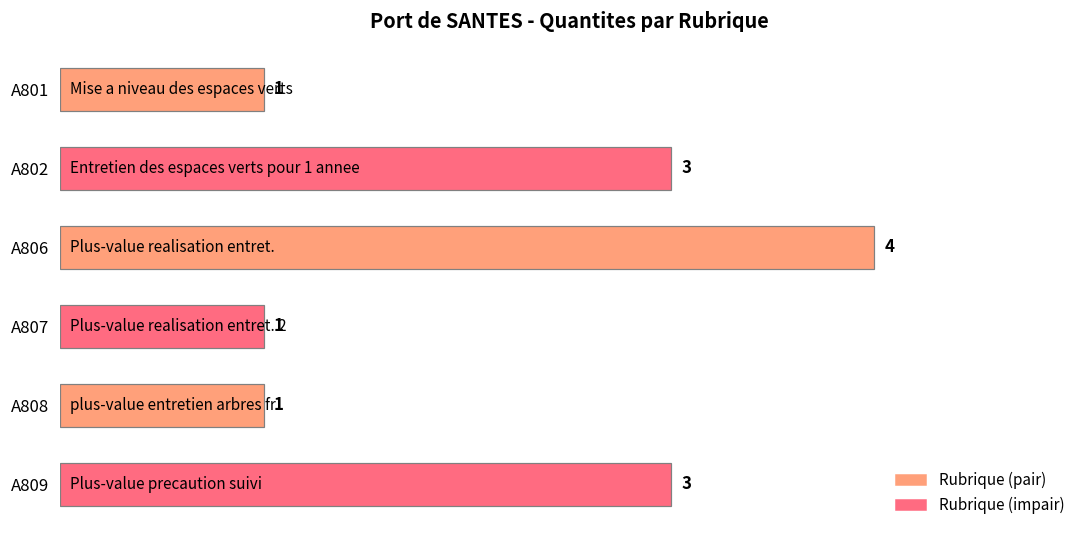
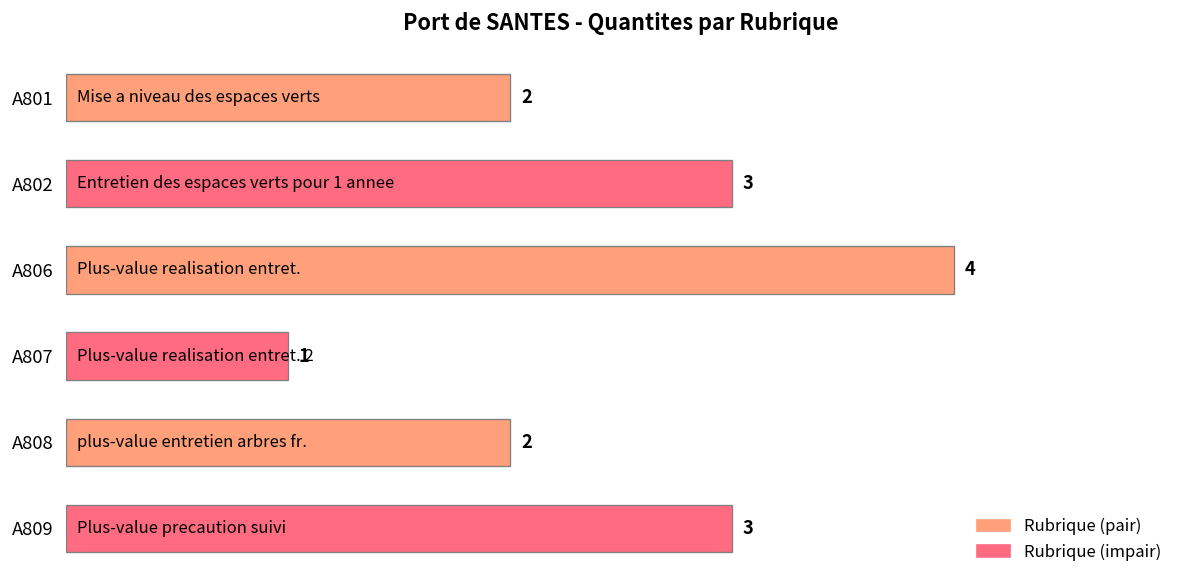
A801: 1 -> 2
A808: 1 -> 2
